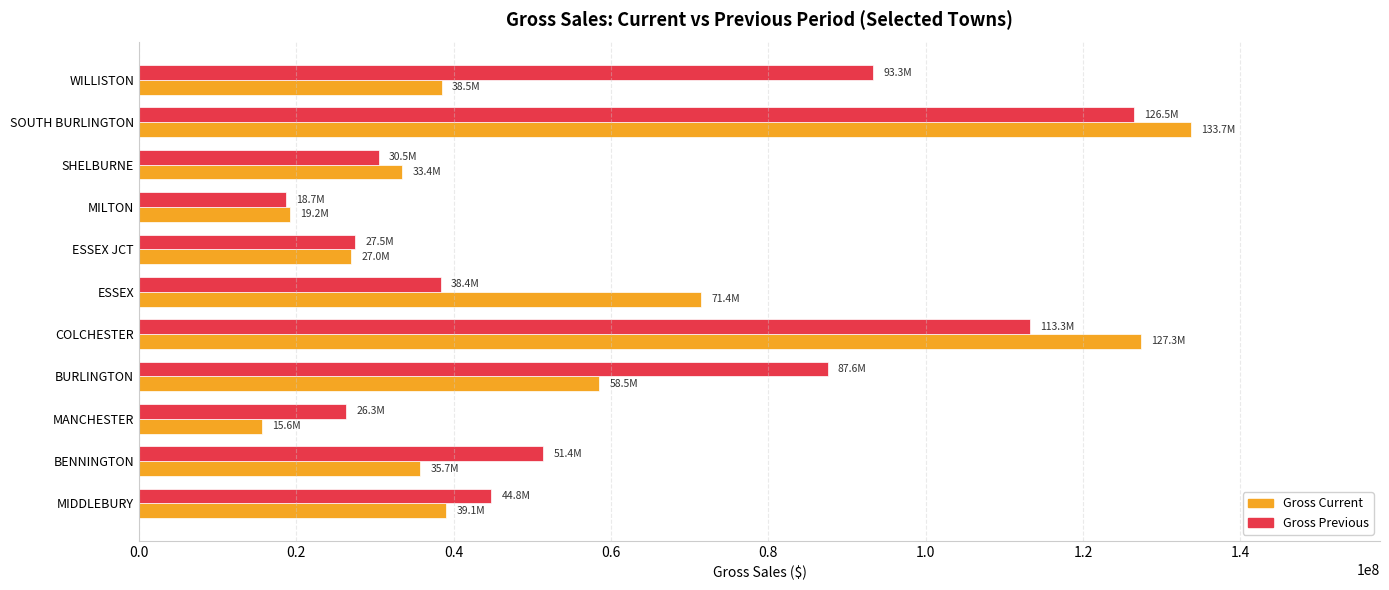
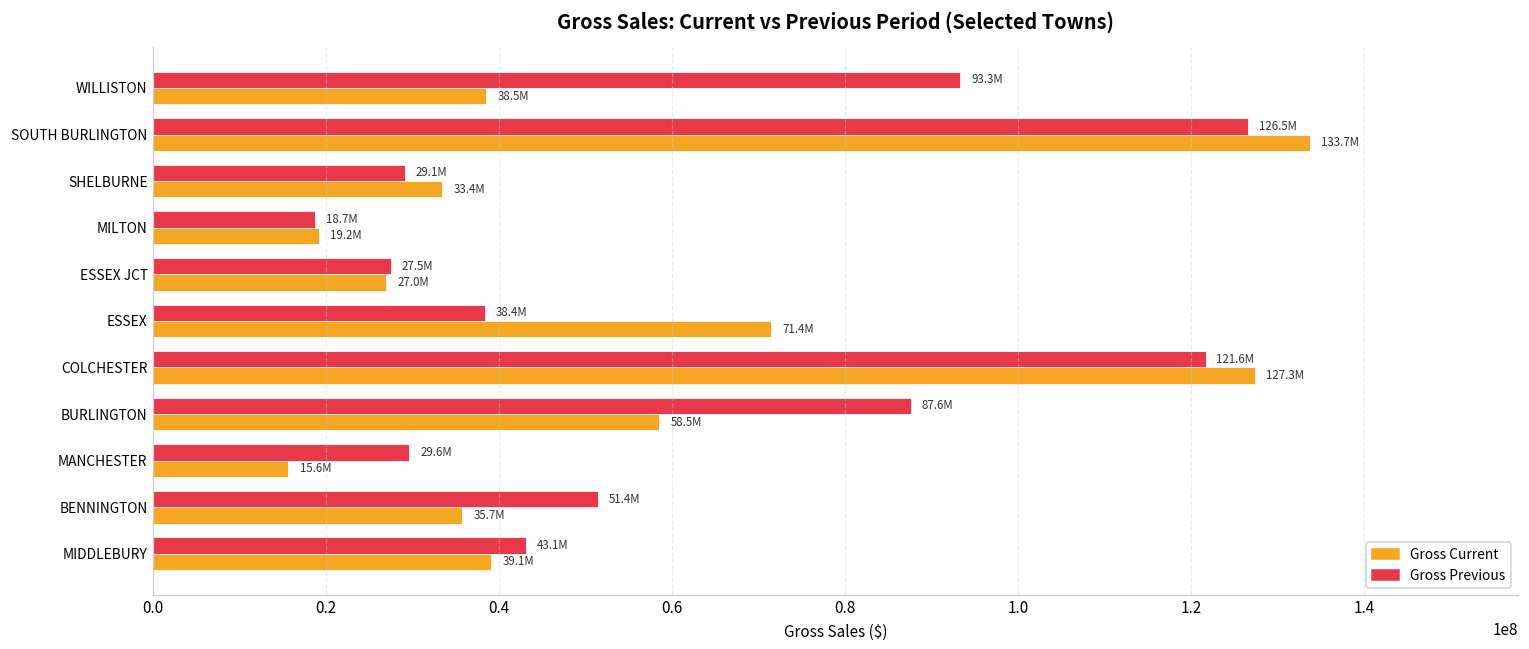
Gross Previous, SHELBURNE: 30.5M -> 29.1M
Gross Previous, COLCHESTER: 113.3M -> 121.6M
Gross Previous, MANCHESTER: 26.3M -> 29.6M
Gross Previous, MIDDLEBURY: 44.8M -> 43.1M
